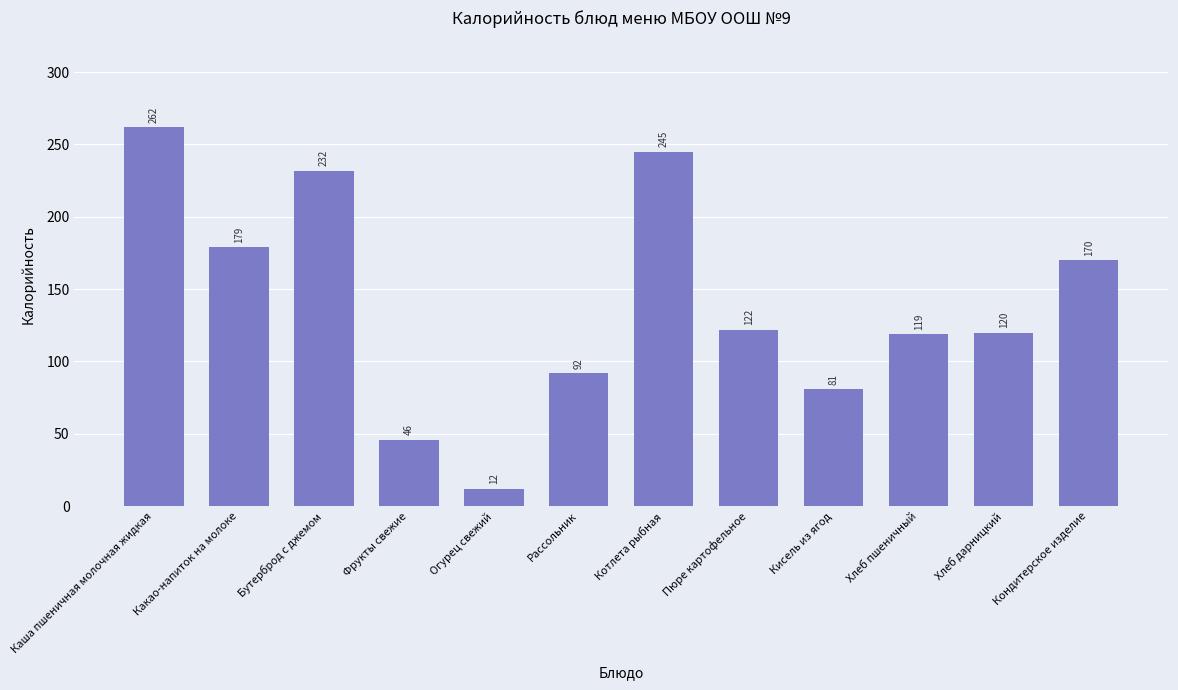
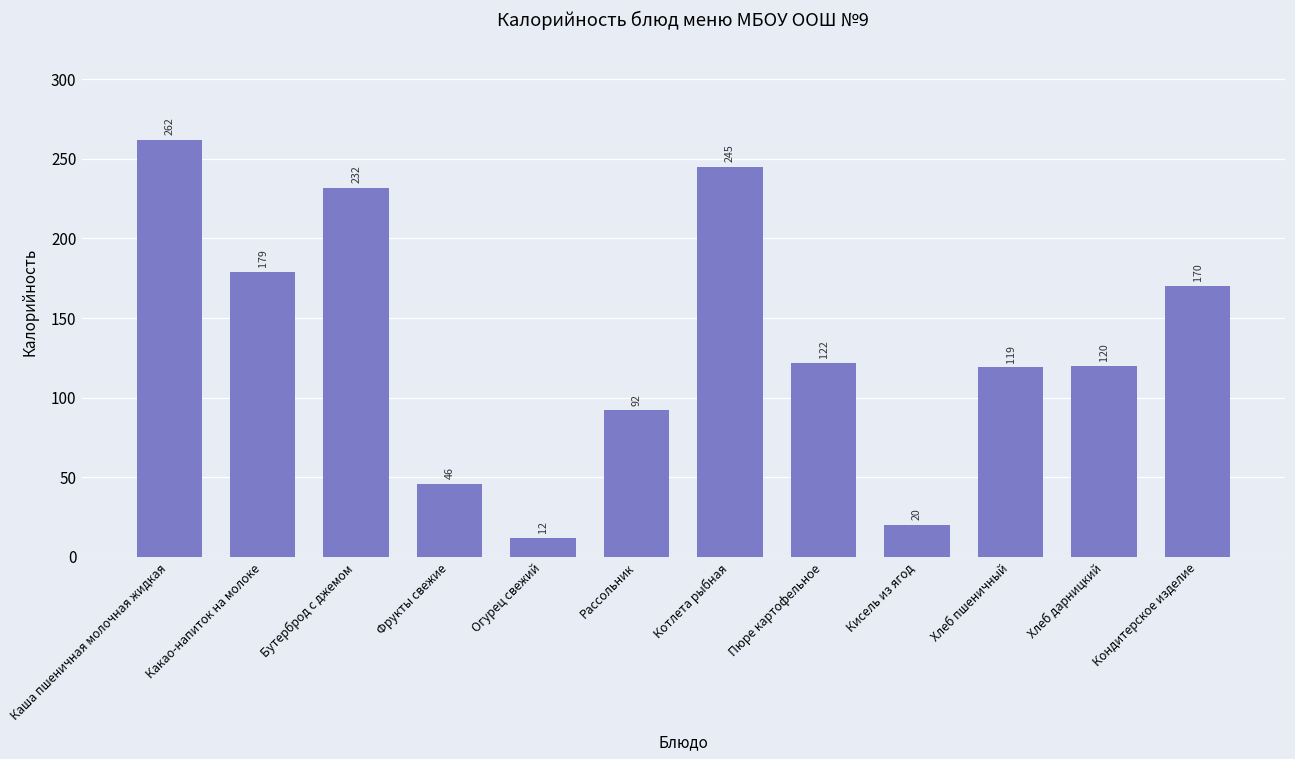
Кисель из ягод: 81 -> 20
